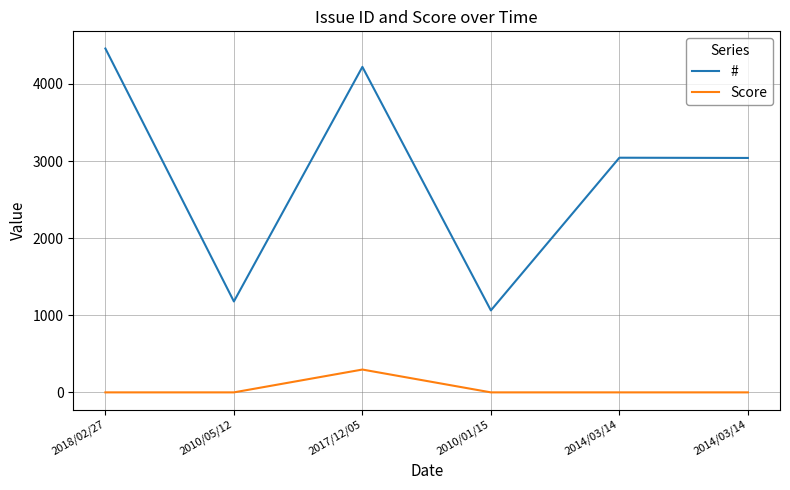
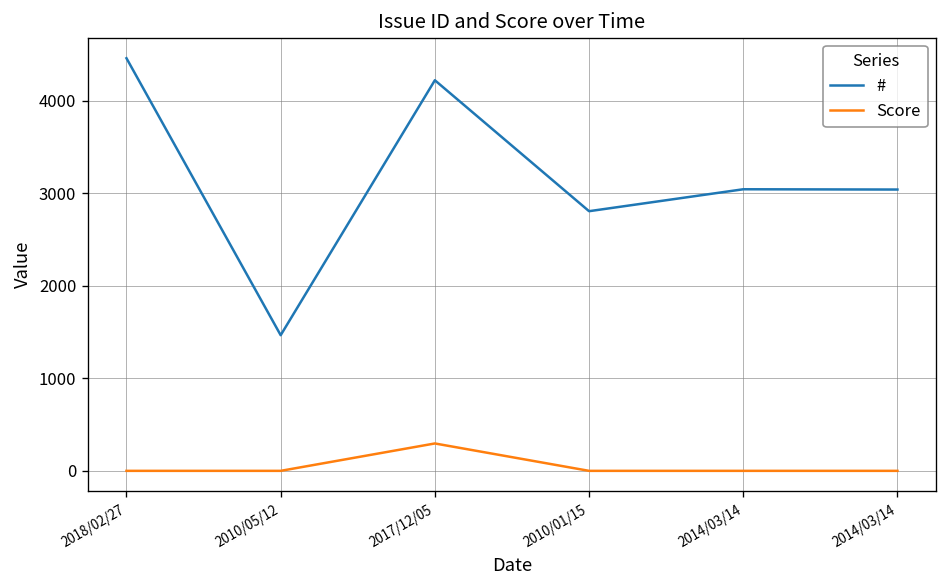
#, 2010/05/12: 1200 -> 1500
#, 2010/01/15: 1100 -> 2800
